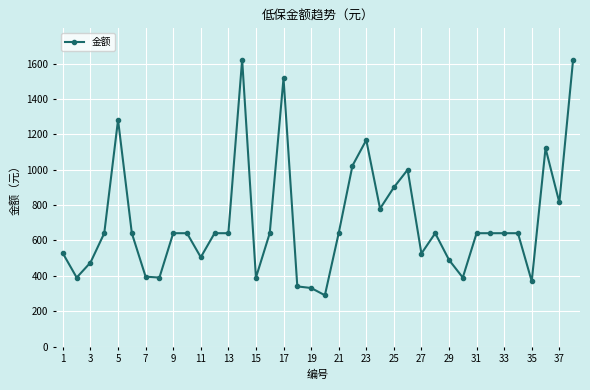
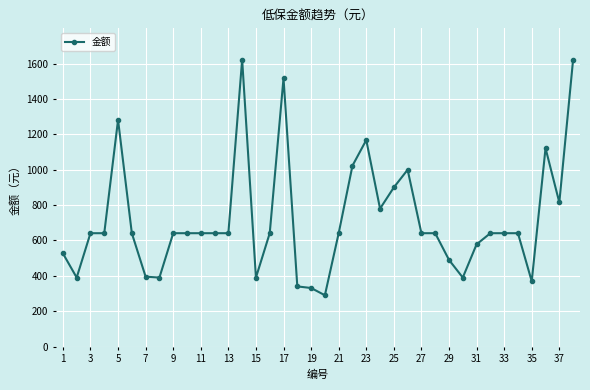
3: 480 -> 640
11: 510 -> 640
27: 530 -> 640
31: 640 -> 580
